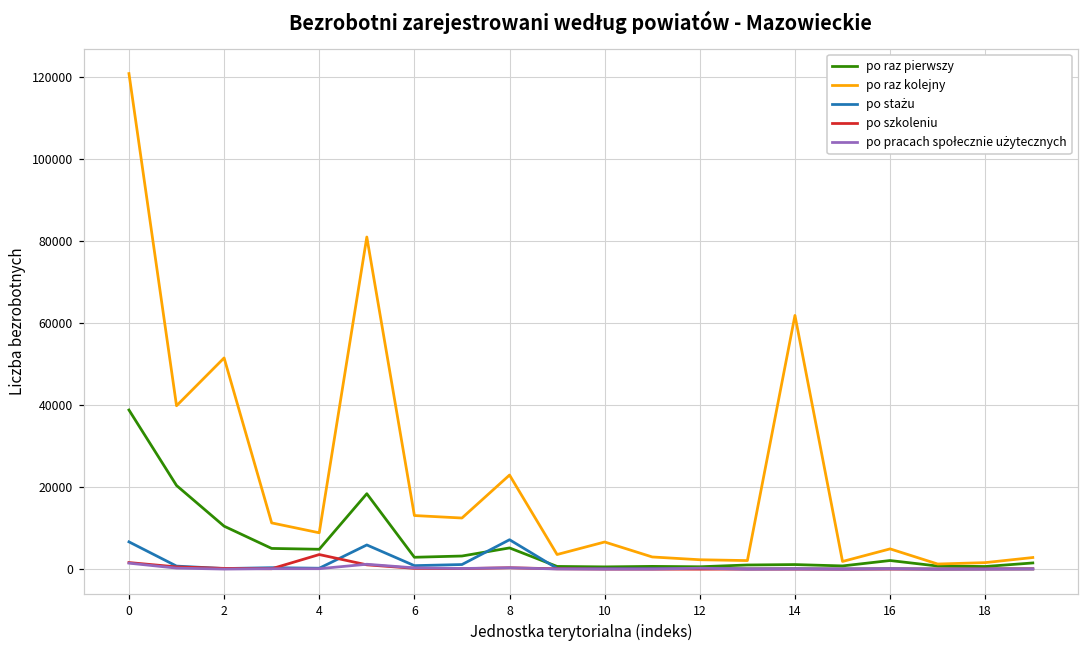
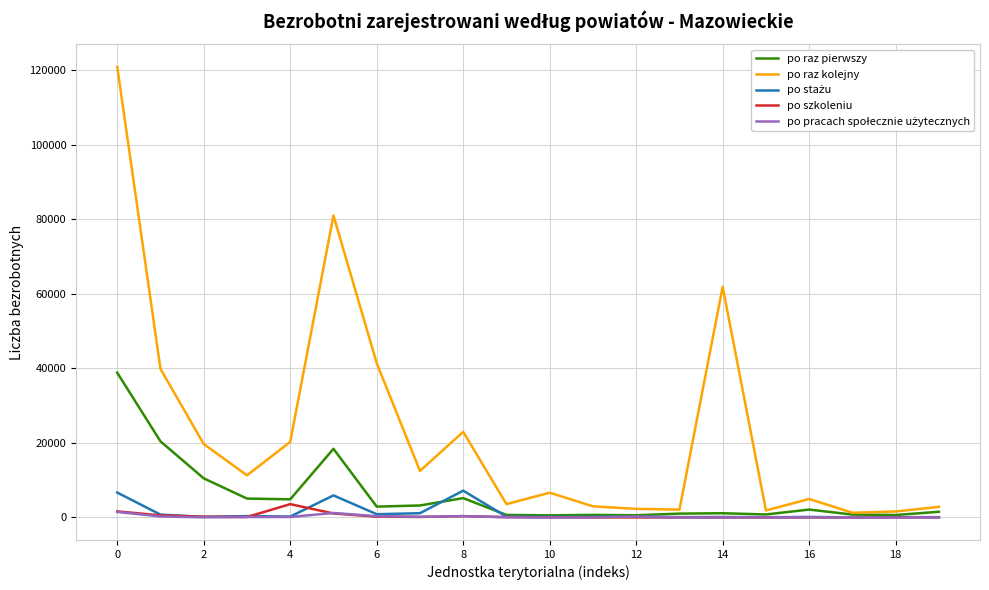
po raz kolejny, 2: 52000 -> 20000
po raz kolejny, 4: 9000 -> 20000
po raz kolejny, 6: 13000 -> 41000
